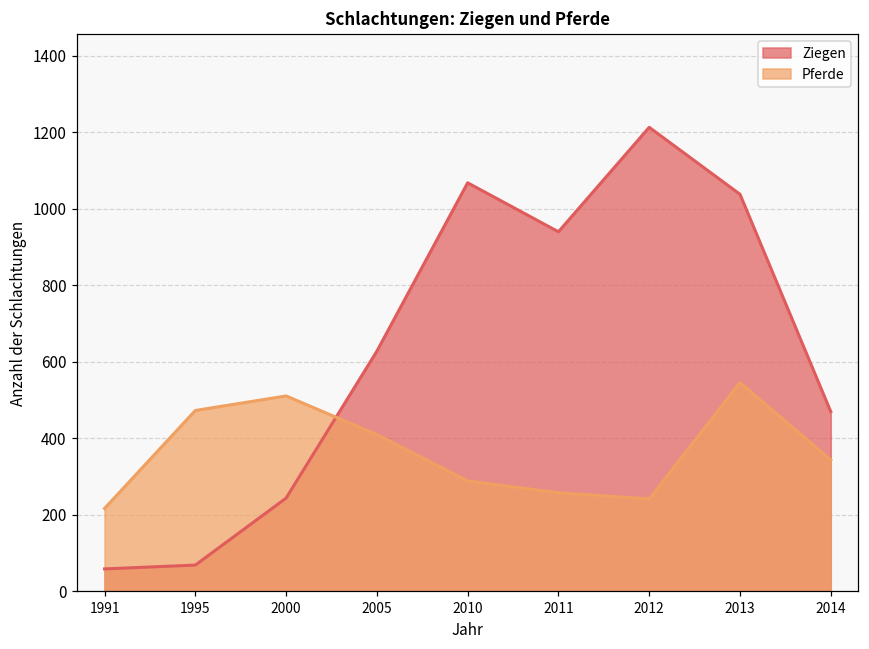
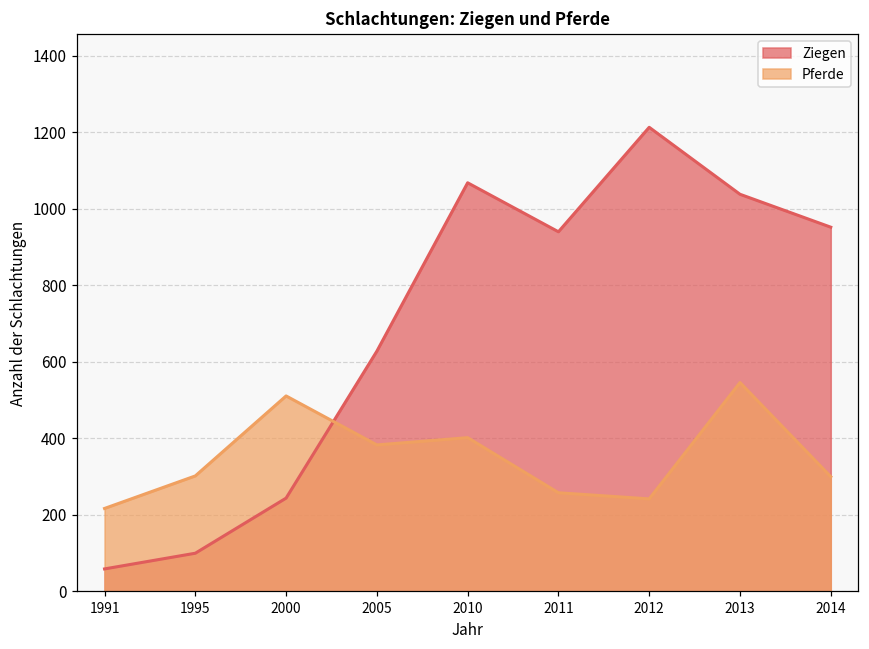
Ziegen, 1995: 70 -> 100
Pferde, 1995: 470 -> 300
Pferde, 2005: 410 -> 380
Pferde, 2010: 290 -> 400
Ziegen, 2014: 470 -> 950
Pferde, 2014: 340 -> 300
